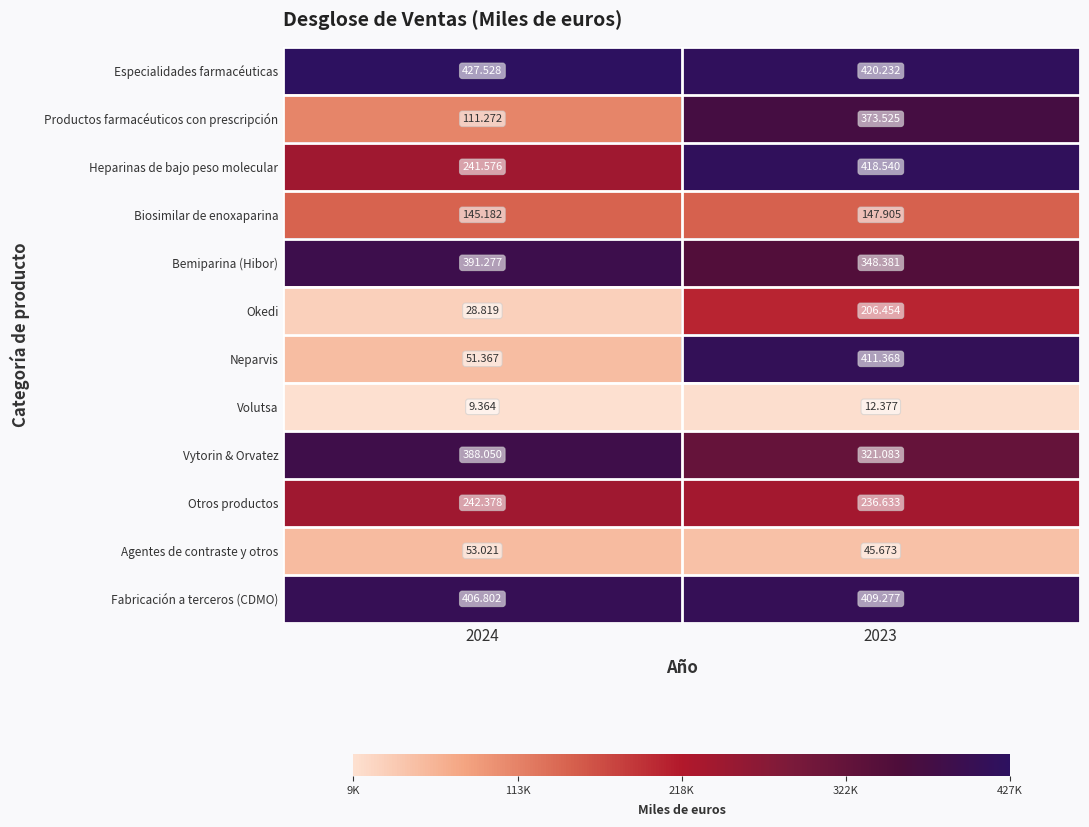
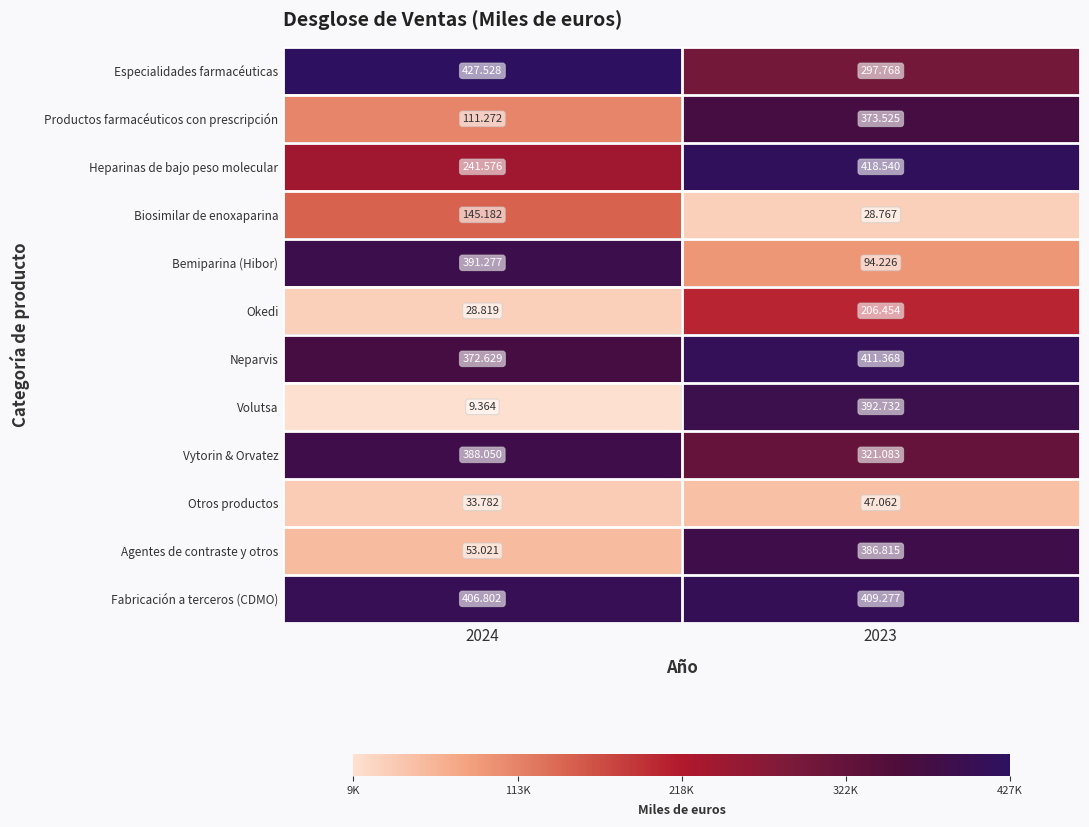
Especialidades farmacéuticas, 2023: 420.232 -> 297.768
Biosimilar de enoxaparina, 2023: 147.905 -> 28.767
Bemiparina (Hibor), 2023: 348.381 -> 94.226
Neparvis, 2024: 51.367 -> 372.629
Volutsa, 2023: 12.377 -> 392.732
Otros productos, 2024: 242.378 -> 33.782
Otros productos, 2023: 236.633 -> 47.062
Agentes de contraste y otros, 2023: 45.673 -> 386.815
